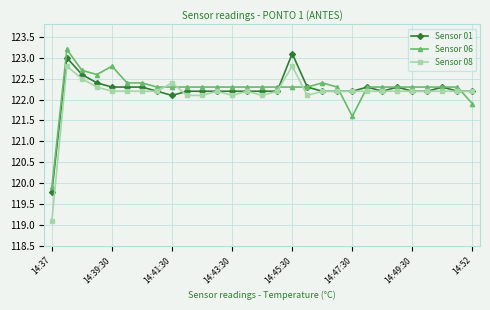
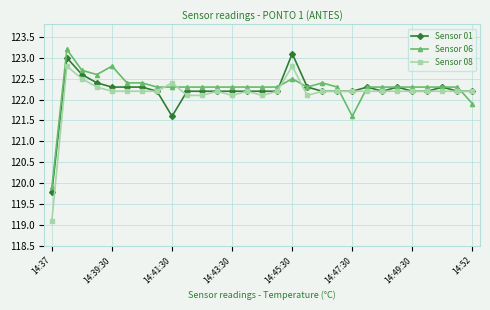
Sensor 01, 14:41:30: 122.1 -> 121.6
Sensor 06, 14:45:30: 122.3 -> 122.5
